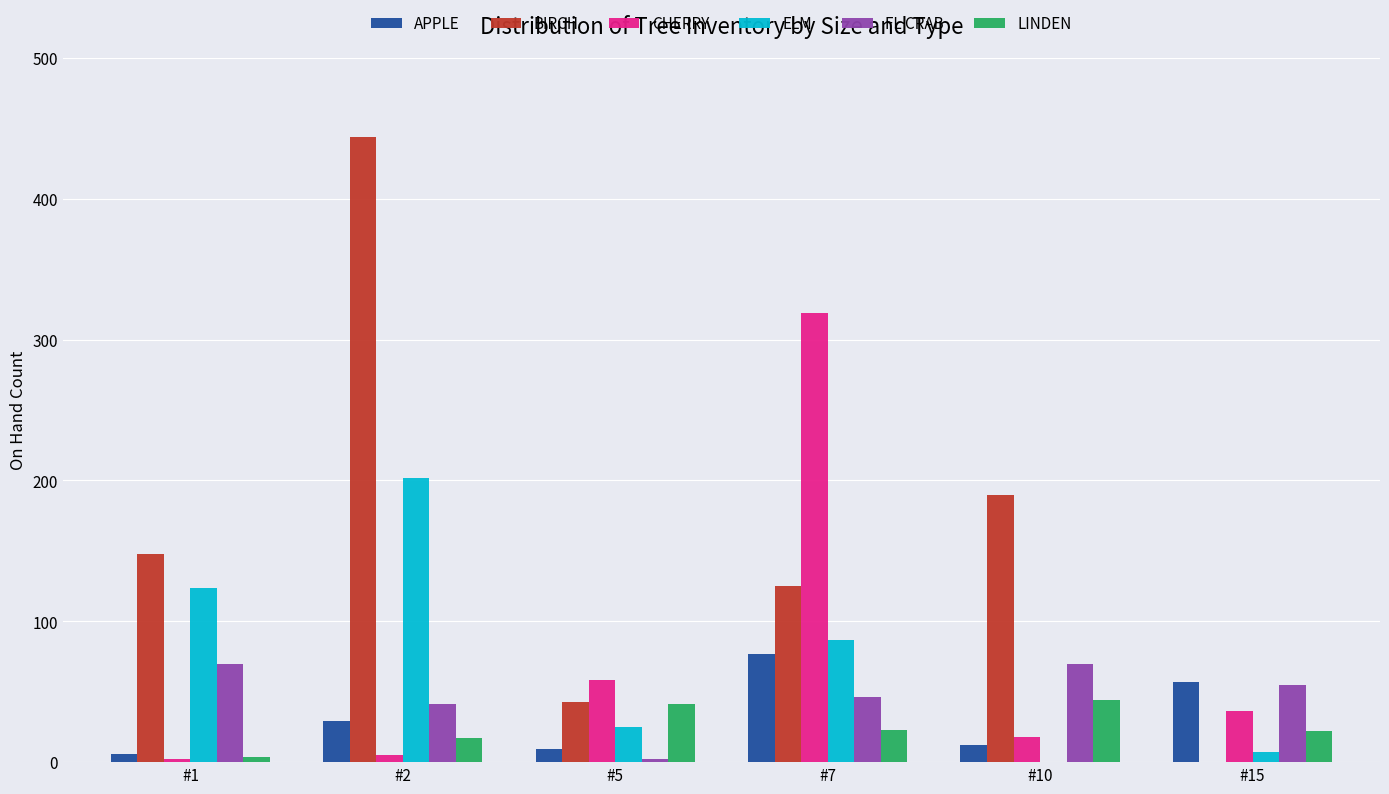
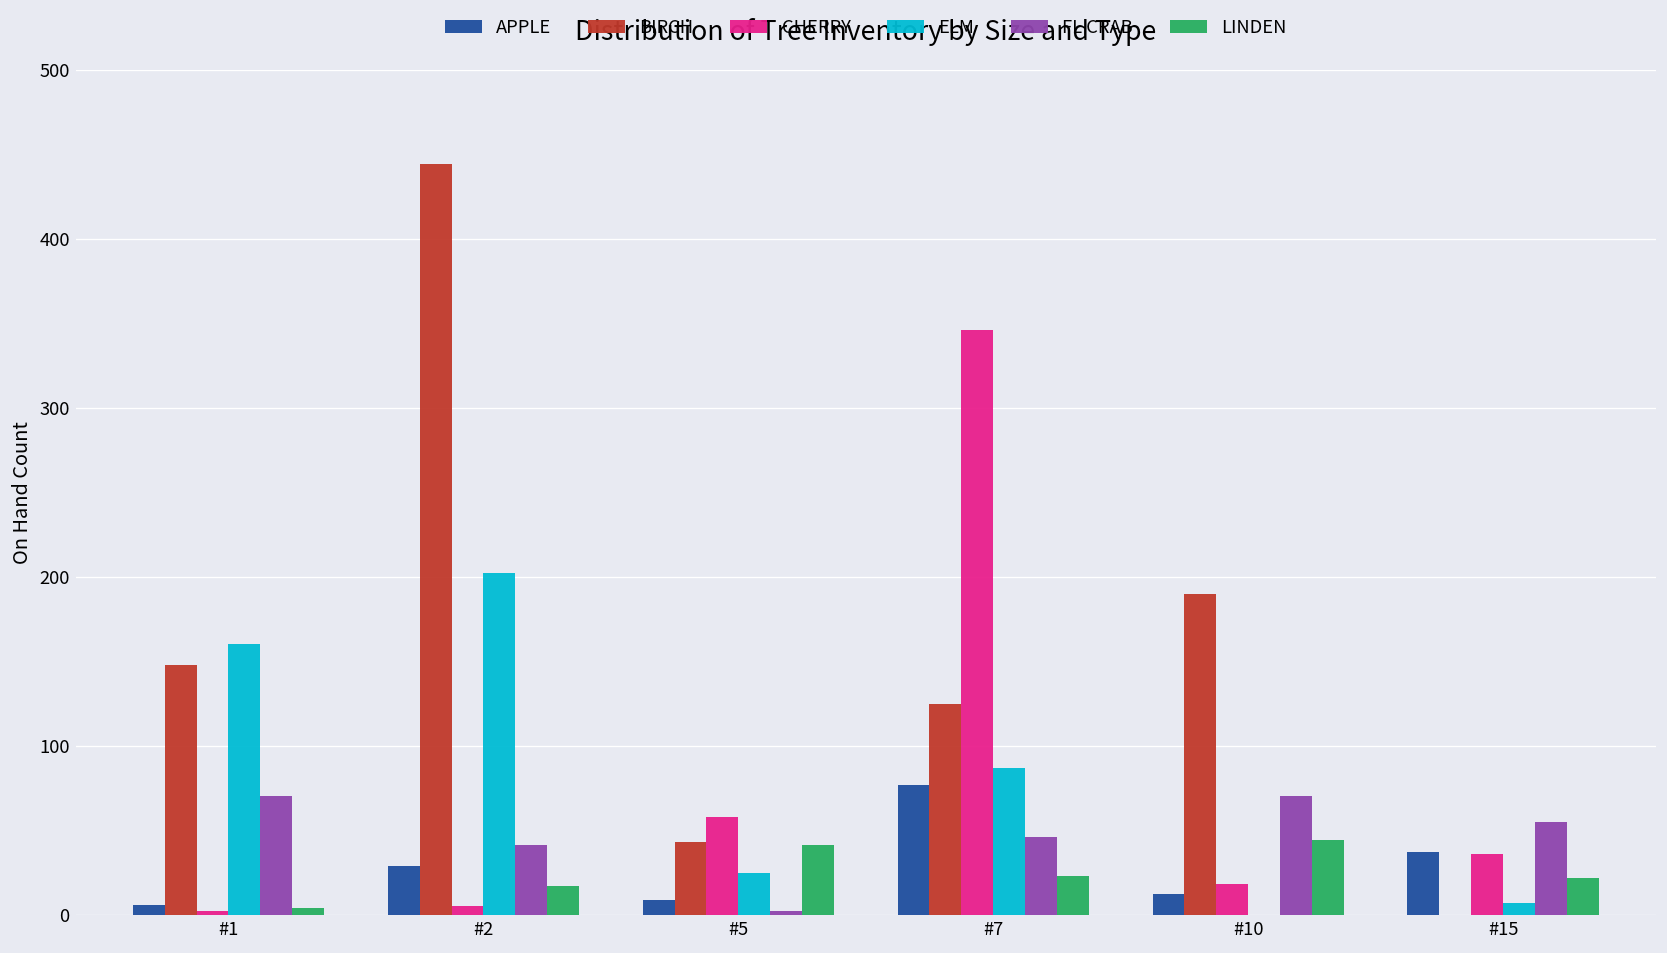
ELM, #1: 124 -> 160
CHERRY, #7: 319 -> 346
APPLE, #15: 57 -> 37
